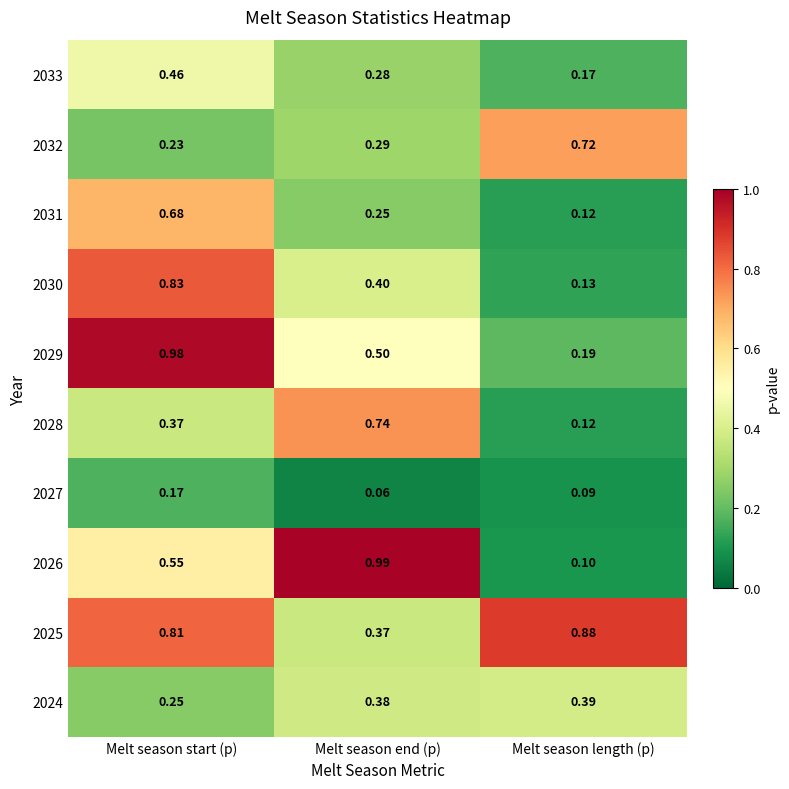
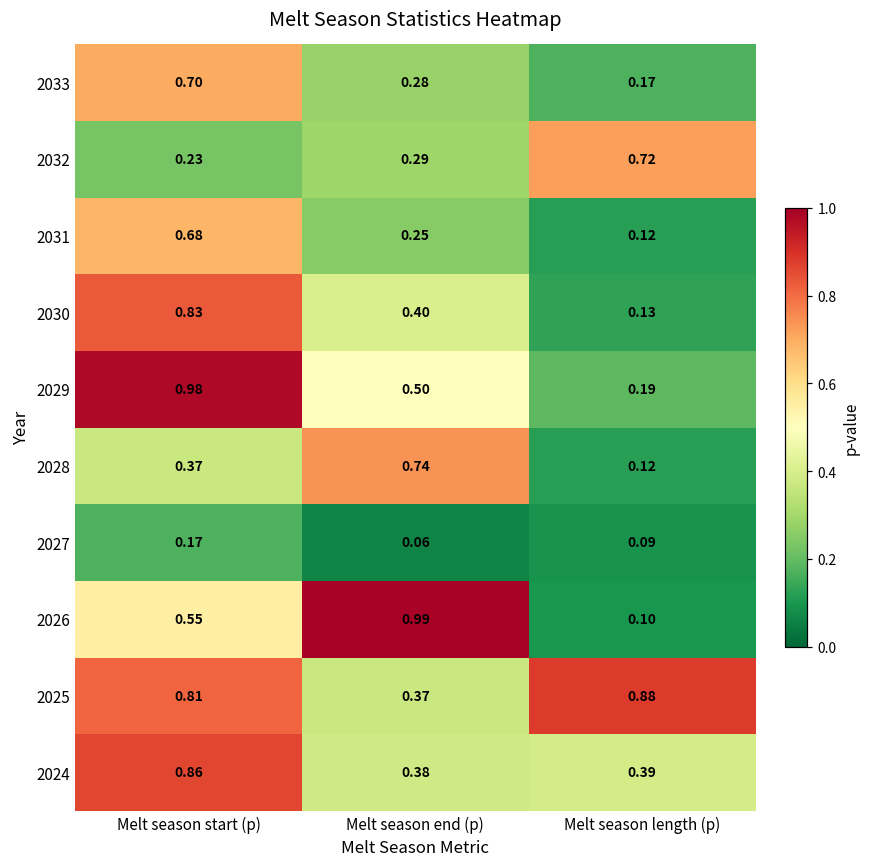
2033, Melt season start (p): 0.46 -> 0.70
2024, Melt season start (p): 0.25 -> 0.86
